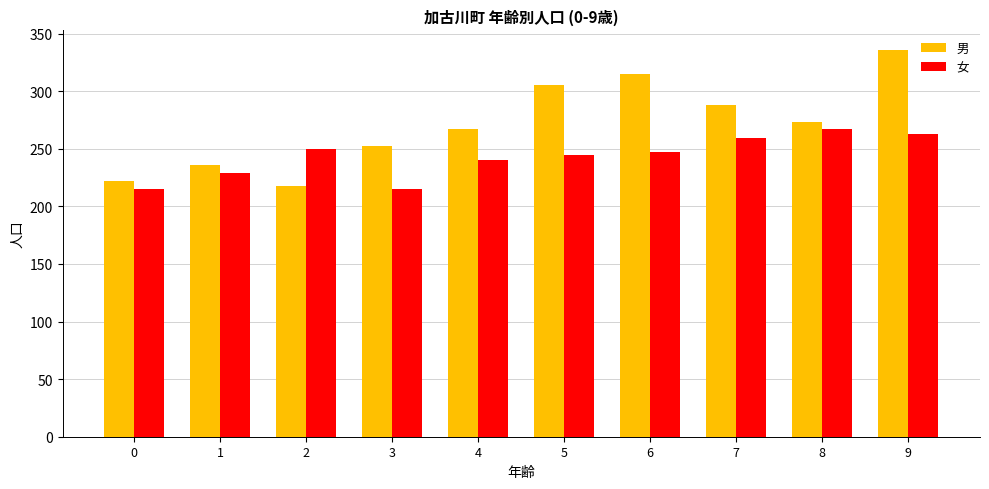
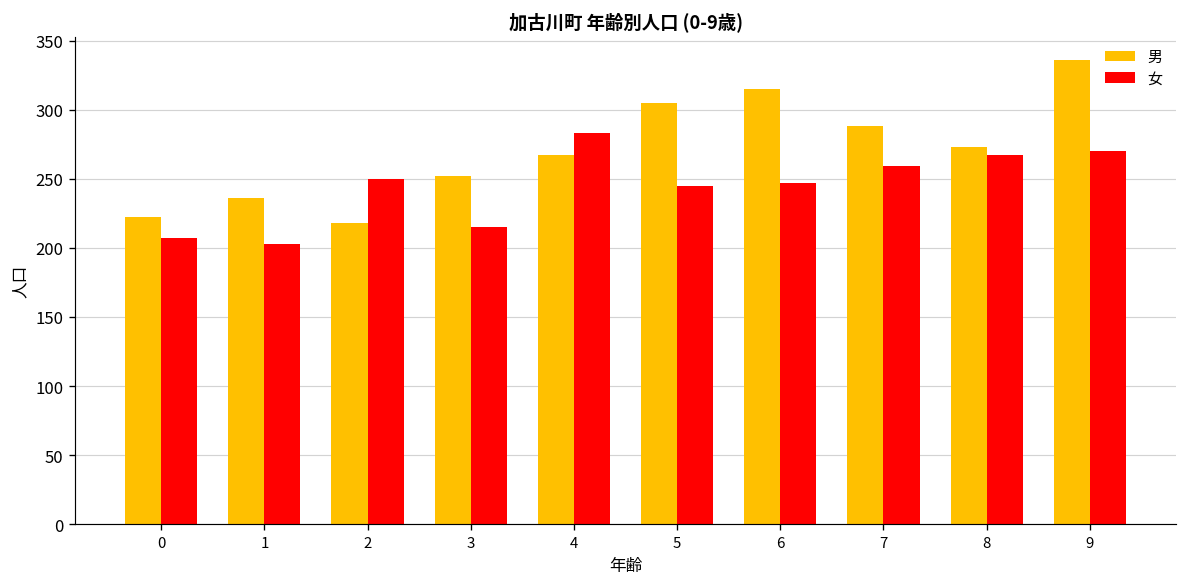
女, 0: 215 -> 207
女, 1: 229 -> 203
女, 4: 240 -> 283
女, 9: 263 -> 270
